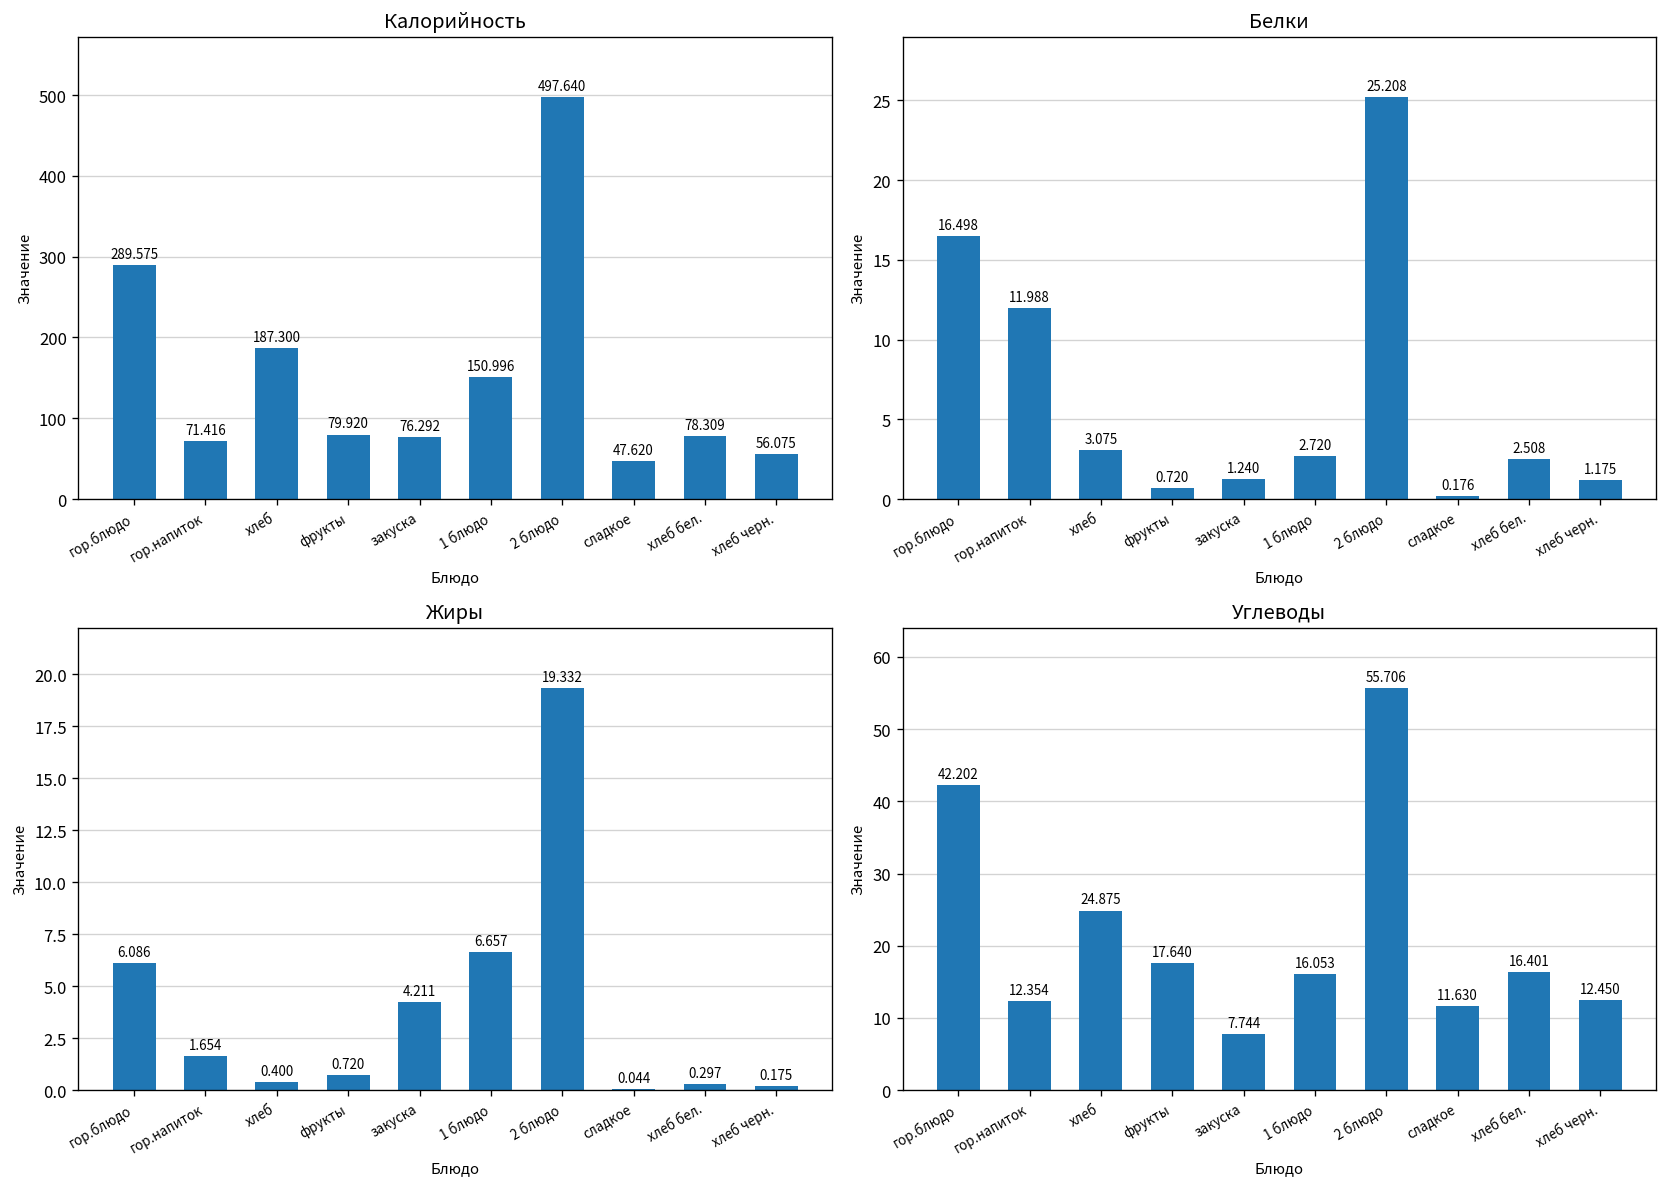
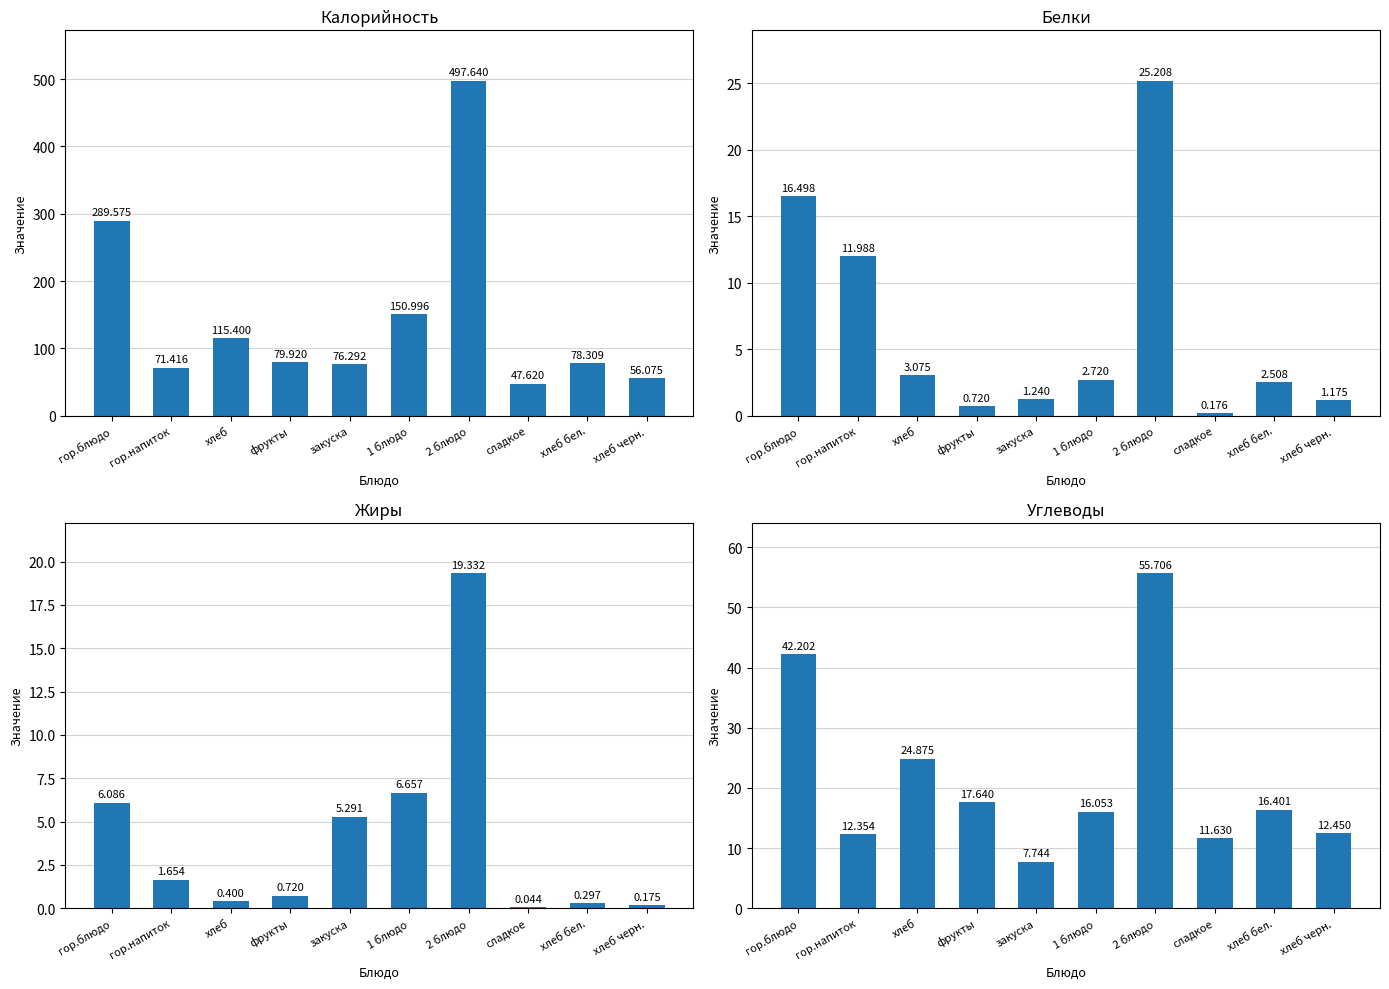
Калорийность, хлеб: 187.300 -> 115.400
Жиры, закуска: 4.211 -> 5.291
